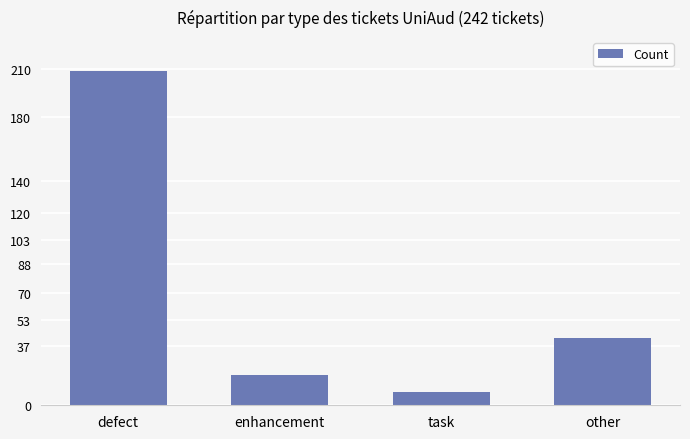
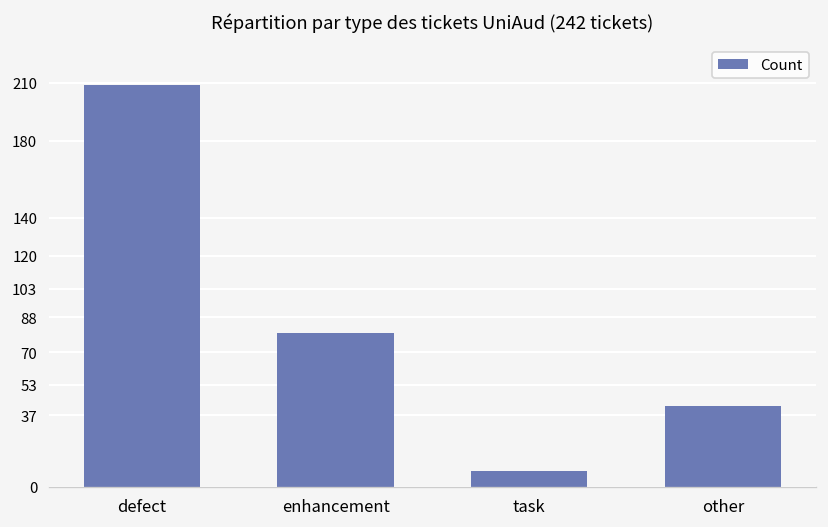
enhancement: 19 -> 80
